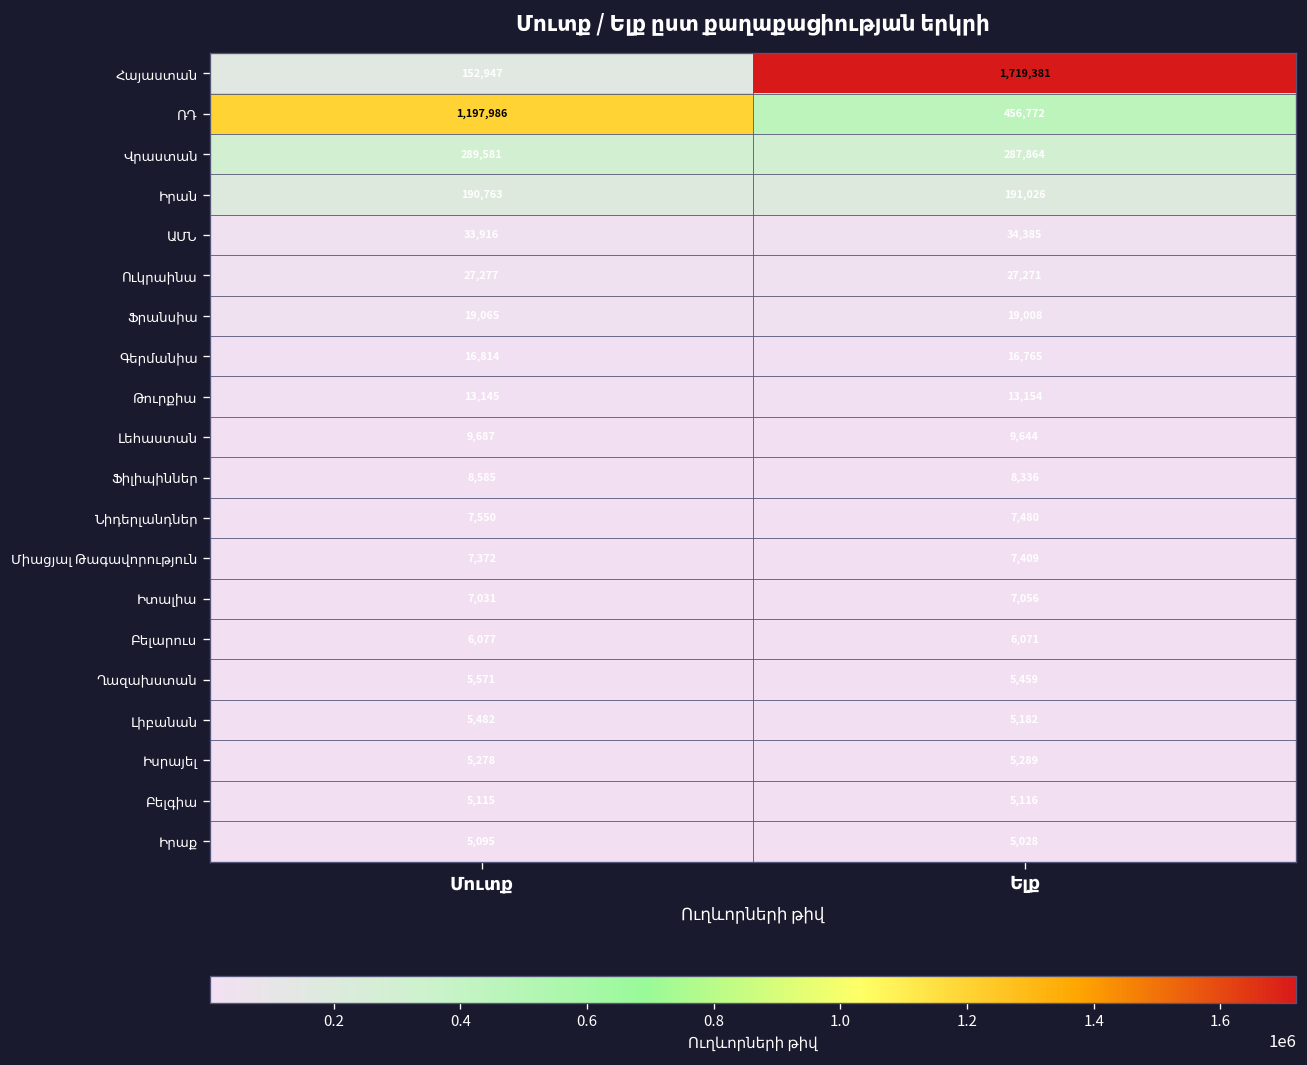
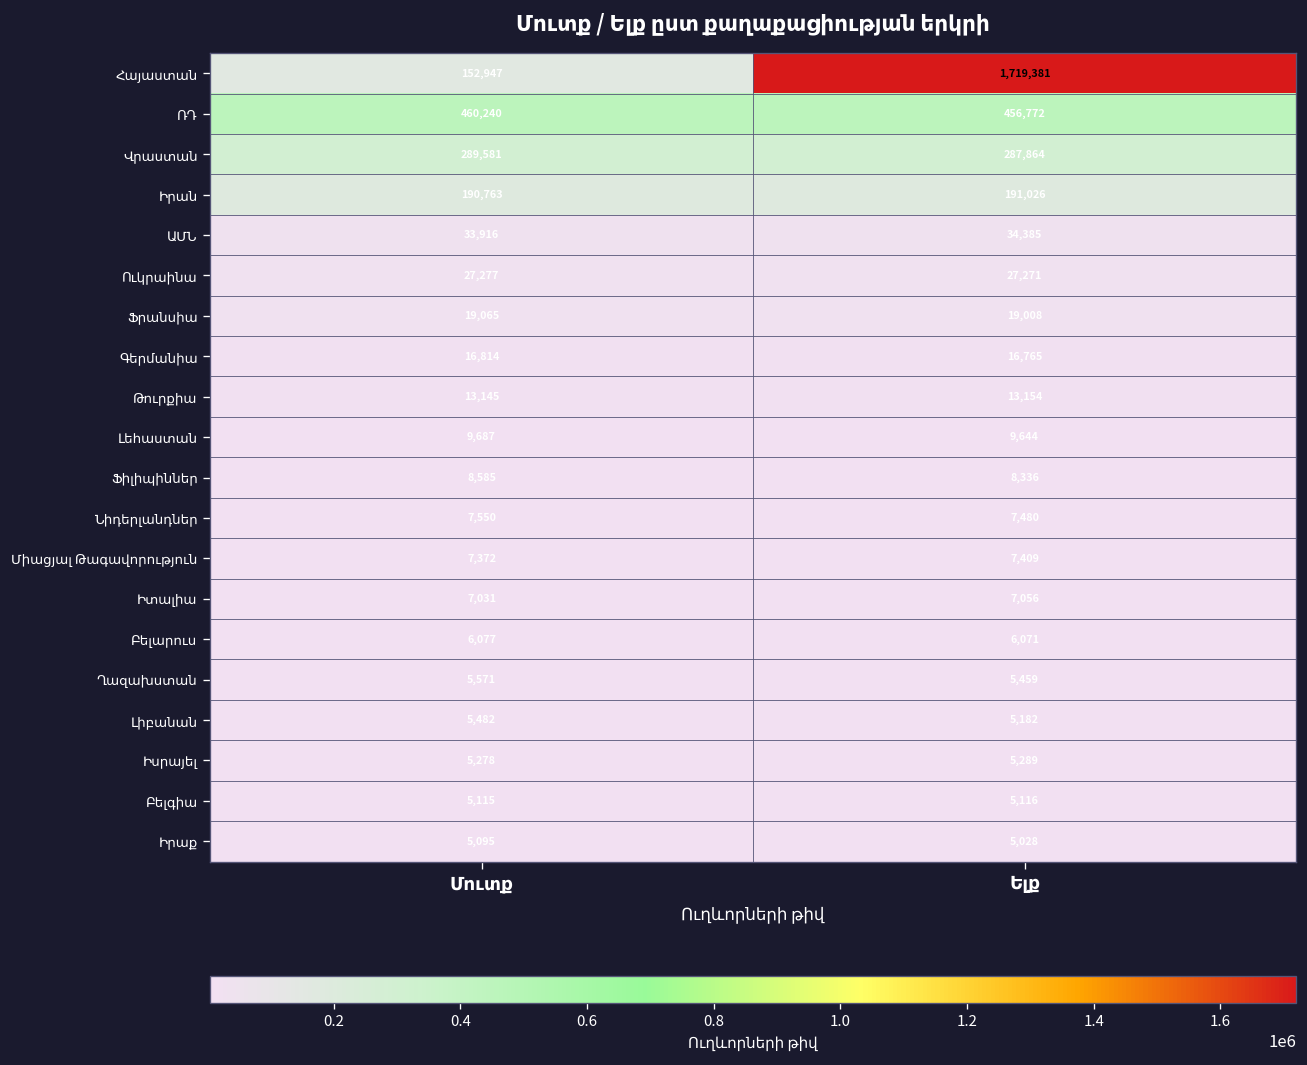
ՌԴ, Մուտք: 1,197,986 -> 460,240
